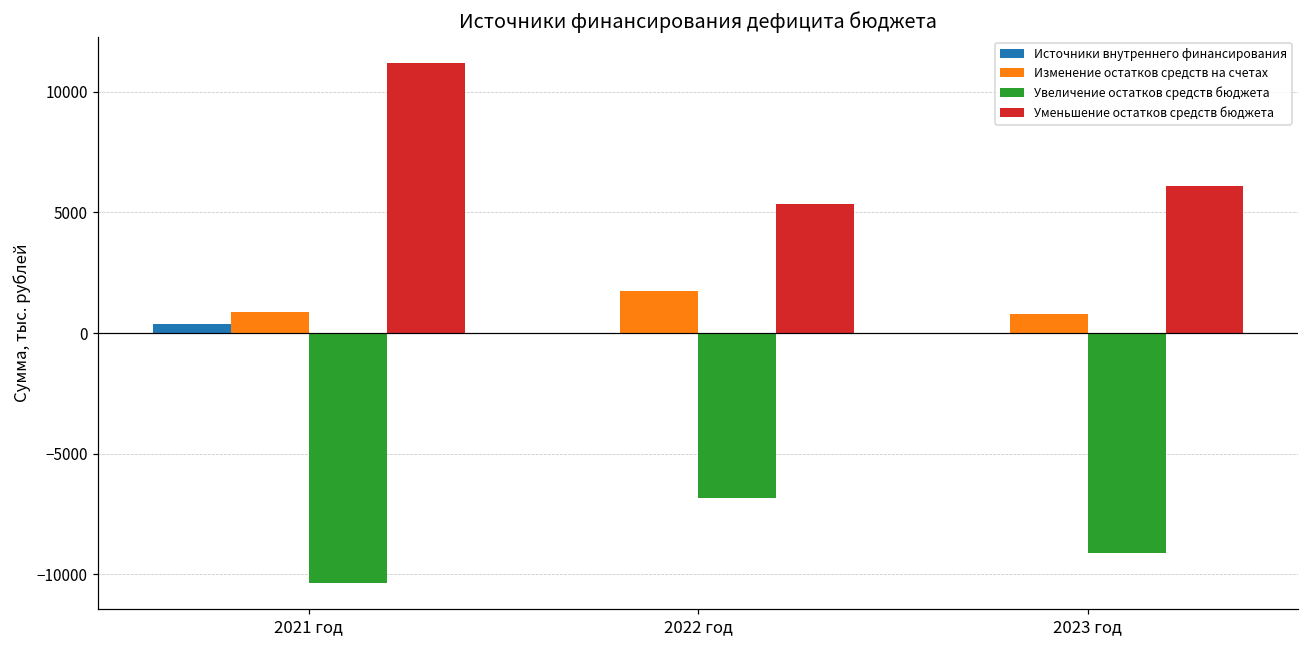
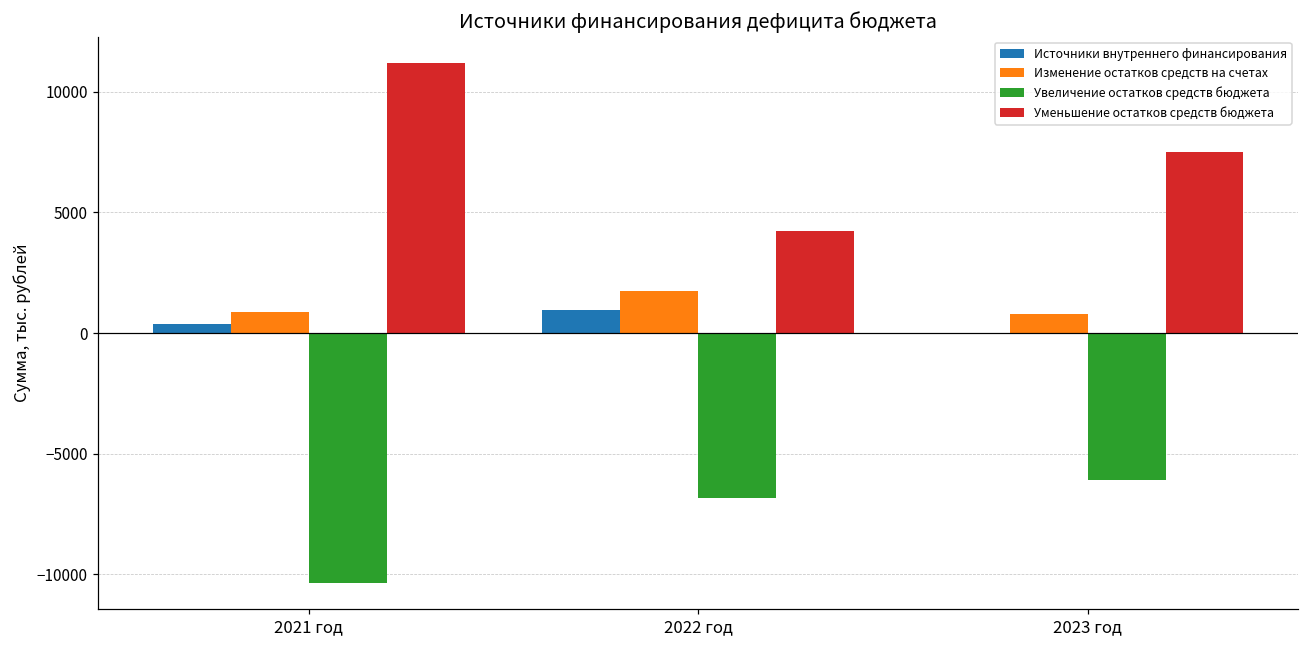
Источники внутреннего финансирования, 2022 год: 0 -> 900
Уменьшение остатков средств бюджета, 2022 год: 5300 -> 4200
Увеличение остатков средств бюджета, 2023 год: -9100 -> -6100
Уменьшение остатков средств бюджета, 2023 год: 6100 -> 7500
